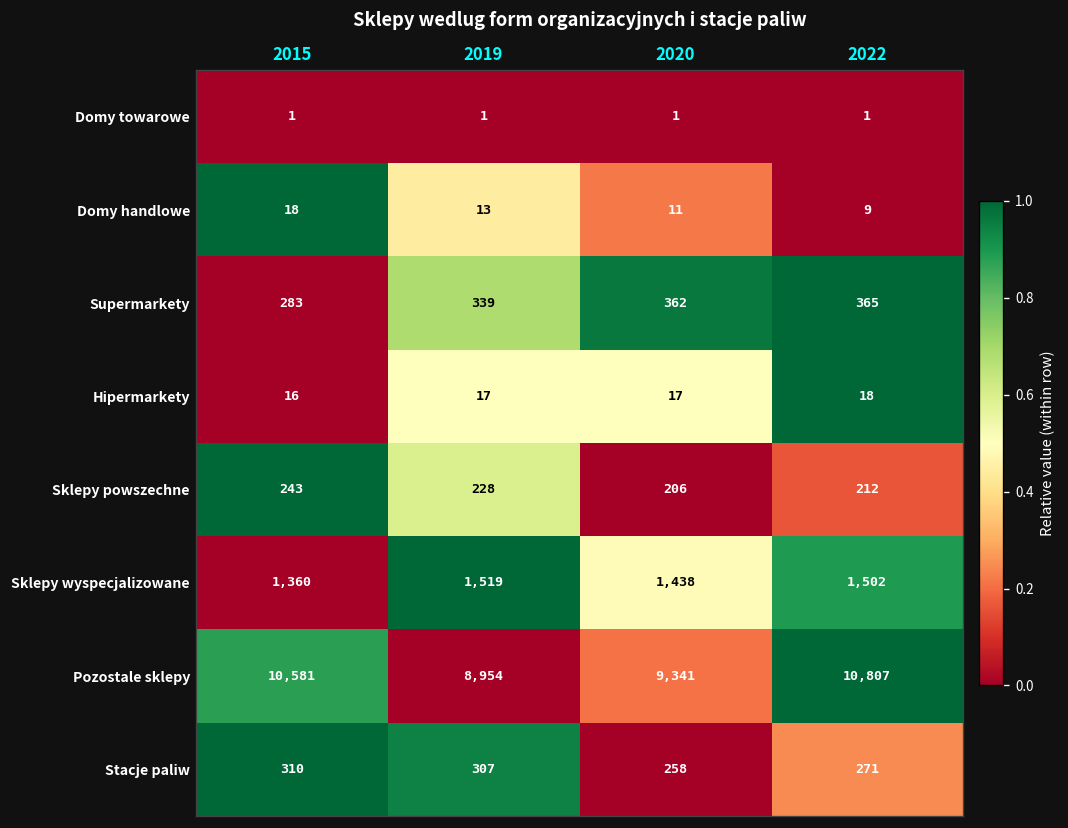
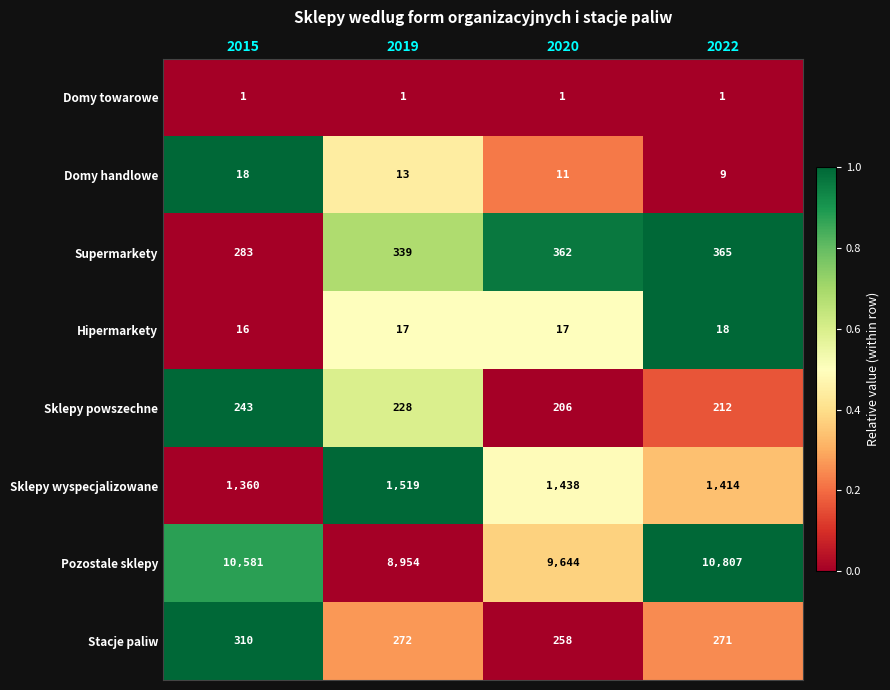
Sklepy wyspecjalizowane, 2022: 1,502 -> 1,414
Pozostale sklepy, 2020: 9,341 -> 9,644
Stacje paliw, 2019: 307 -> 272
